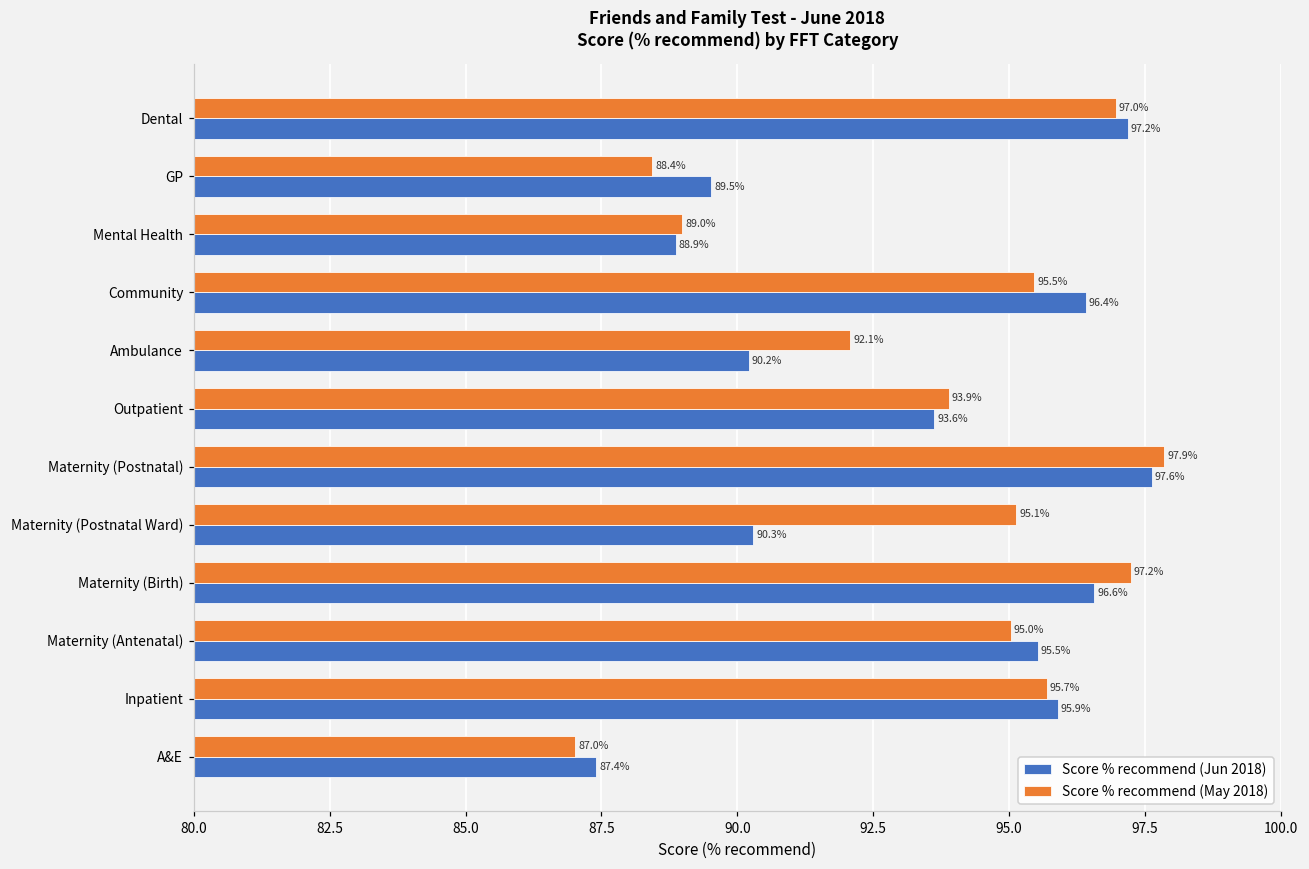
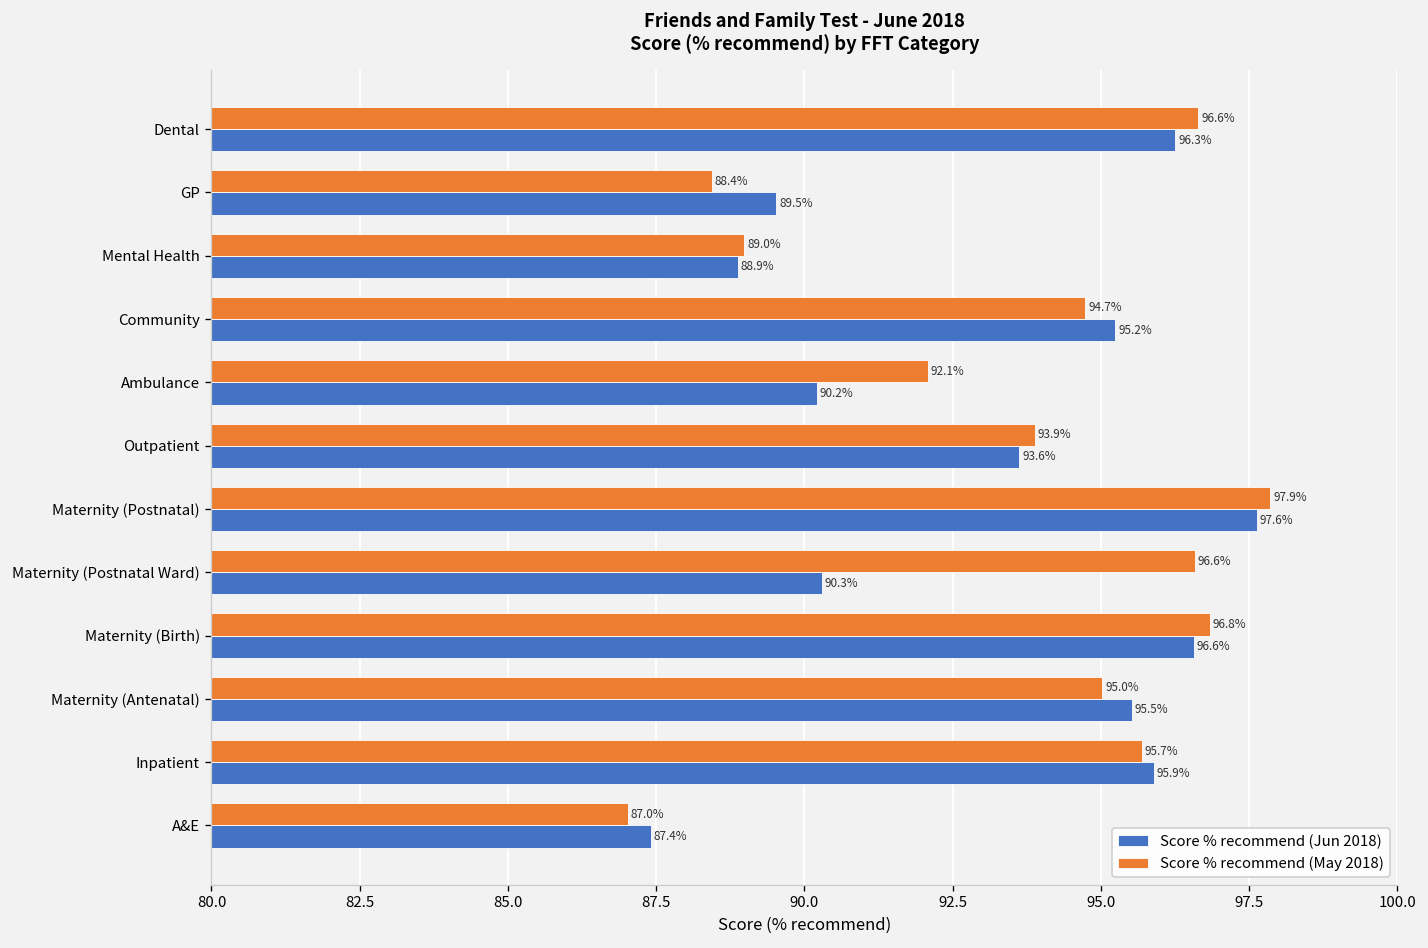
Score % recommend (May 2018), Dental: 97.0% -> 96.6%
Score % recommend (Jun 2018), Dental: 97.2% -> 96.3%
Score % recommend (May 2018), Community: 95.5% -> 94.7%
Score % recommend (Jun 2018), Community: 96.4% -> 95.2%
Score % recommend (May 2018), Maternity (Postnatal Ward): 95.1% -> 96.6%
Score % recommend (May 2018), Maternity (Birth): 97.2% -> 96.8%
